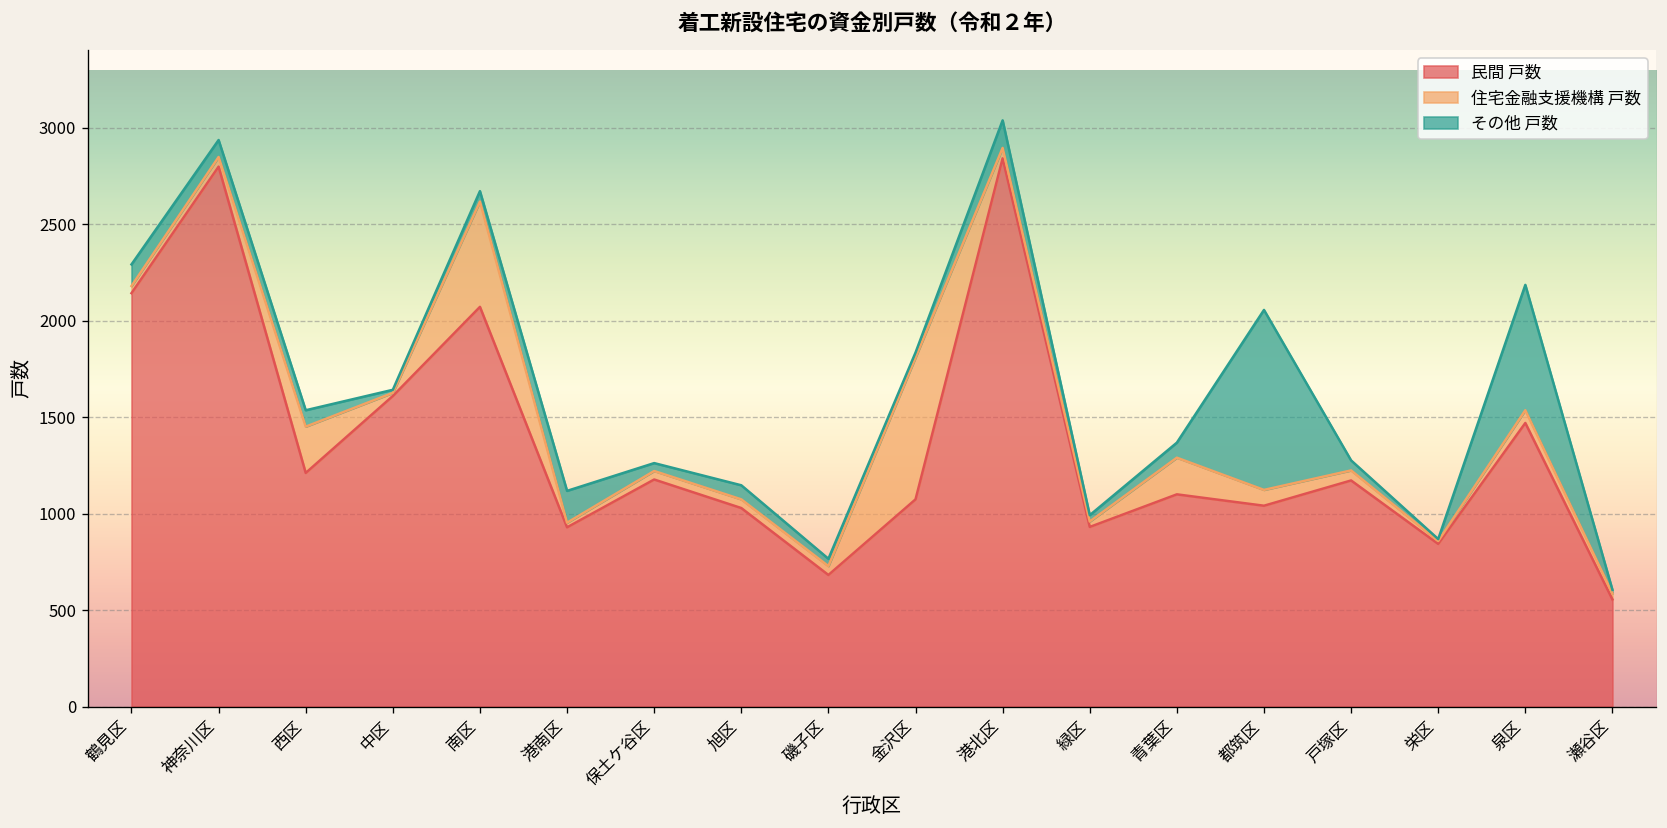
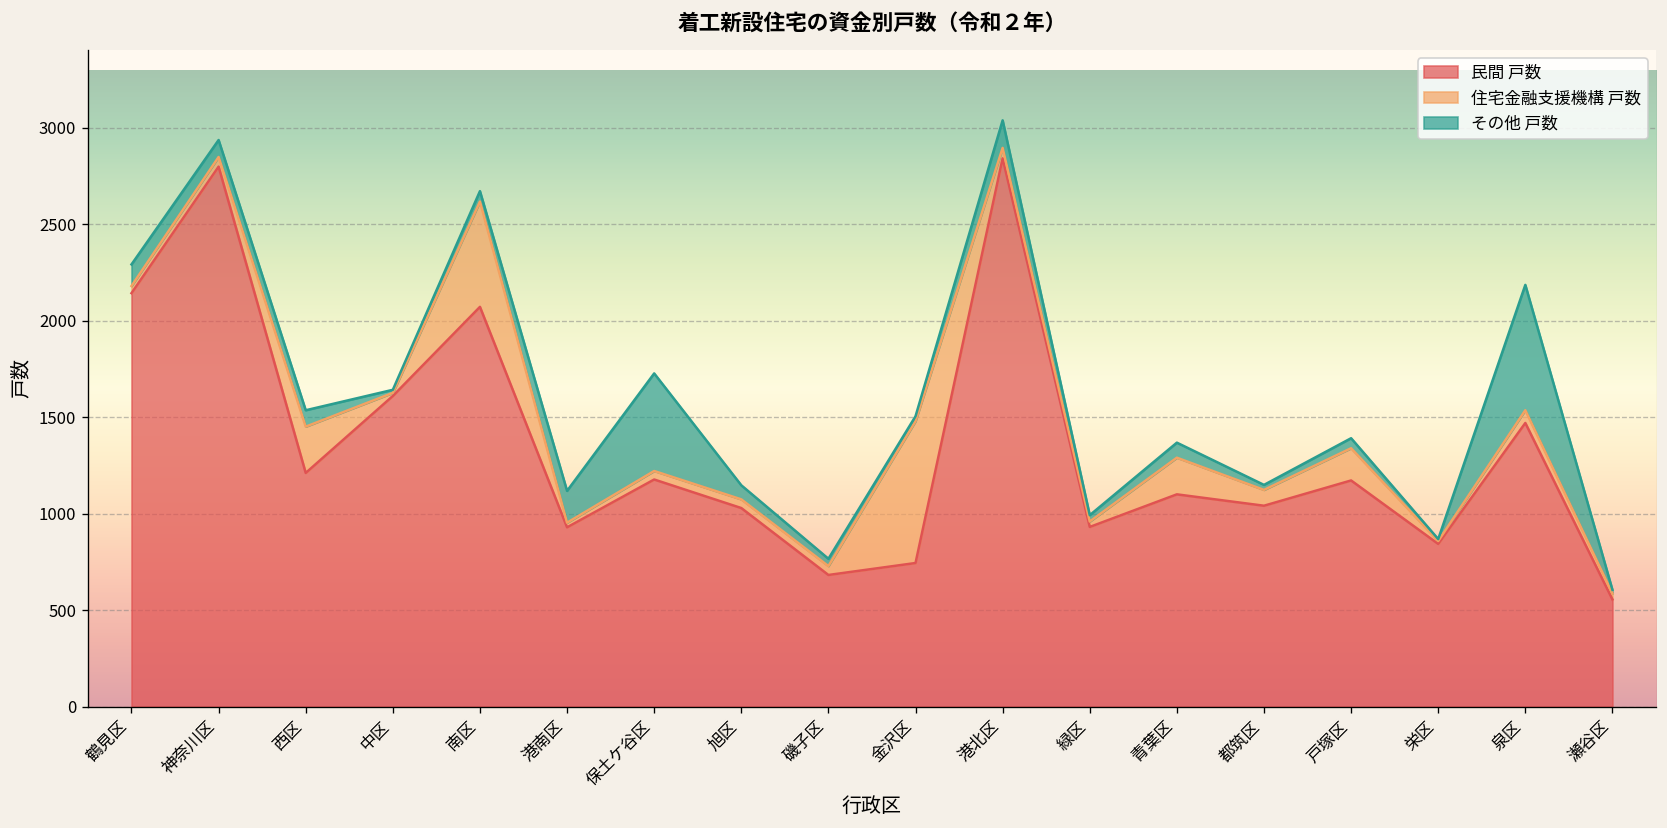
その他 戸数, 保土ケ谷区: 40 -> 510
民間 戸数, 金沢区: 1070 -> 740
その他 戸数, 都筑区: 930 -> 30
住宅金融支援機構 戸数, 戸塚区: 50 -> 170
